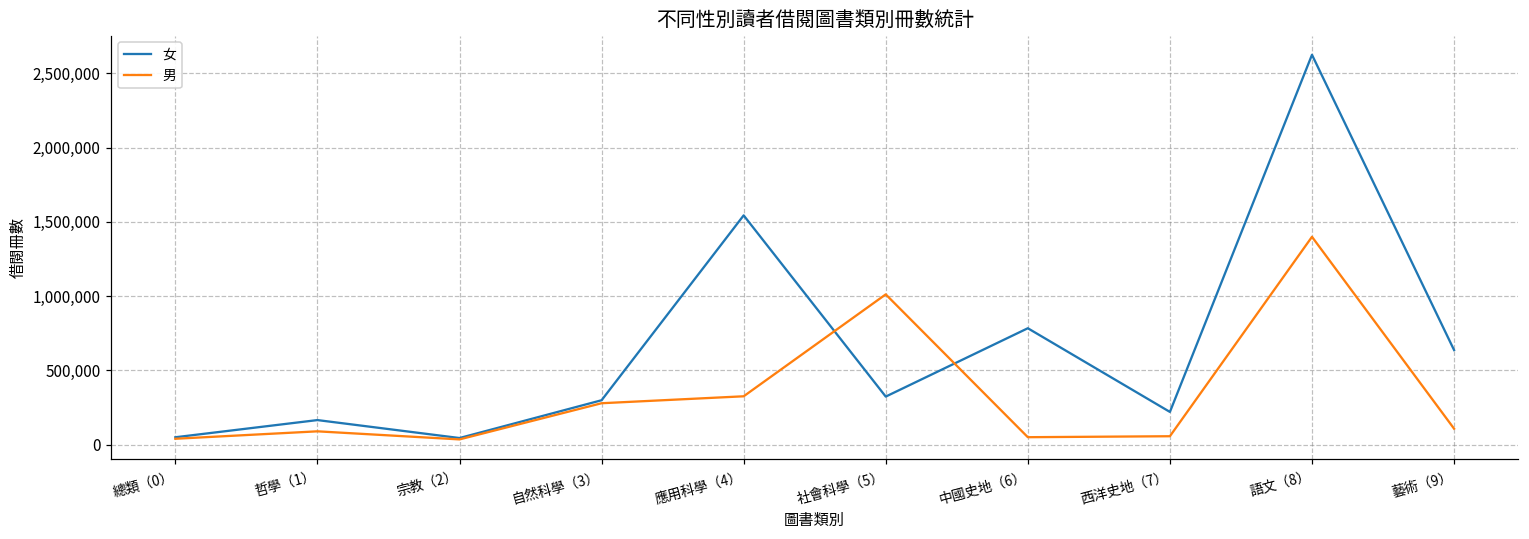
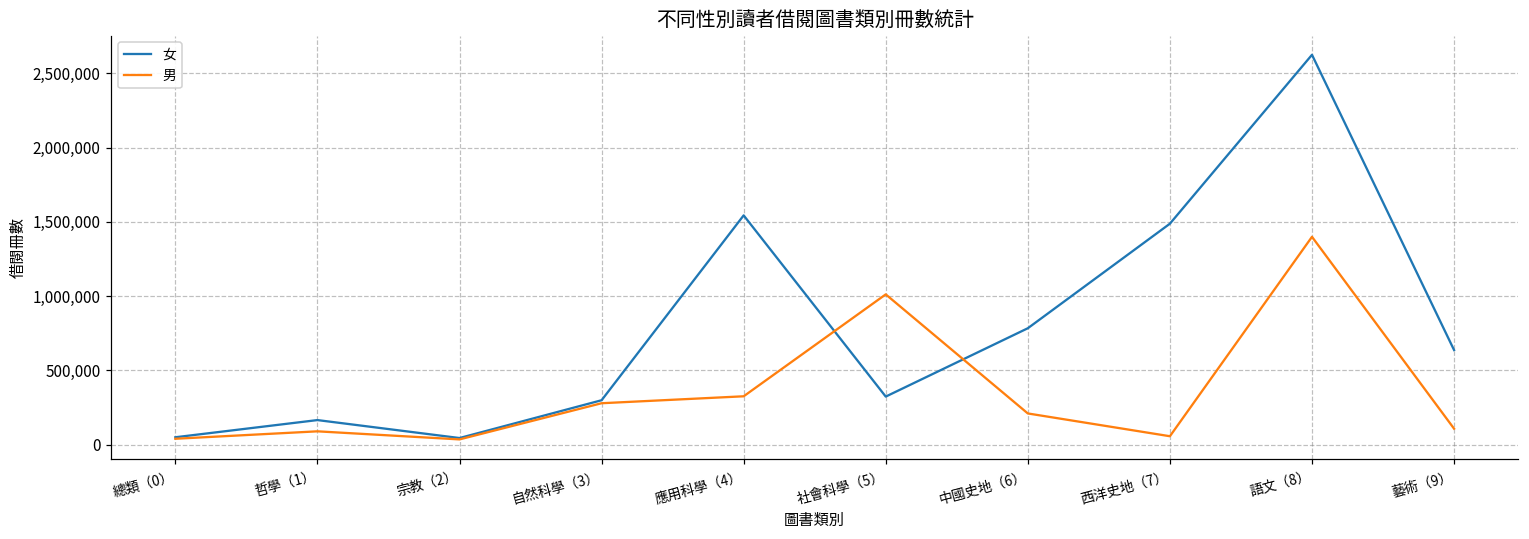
男, 中國史地（6）: 50,000 -> 210,000
女, 西洋史地（7）: 220,000 -> 1,490,000
